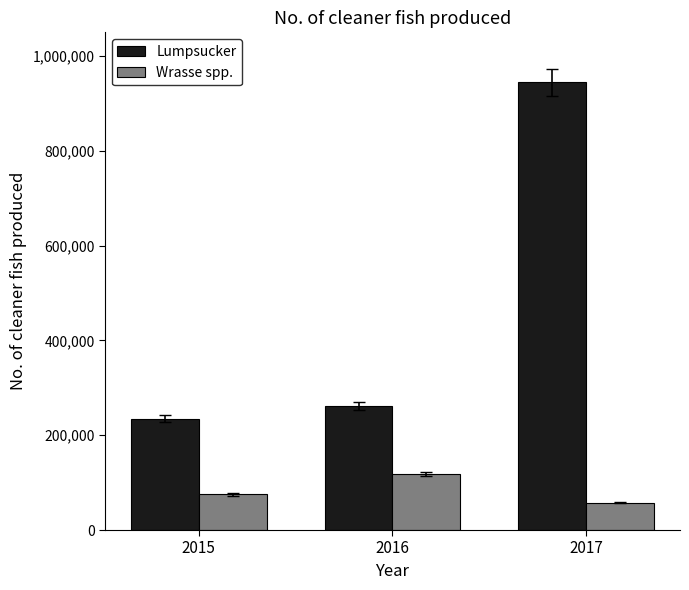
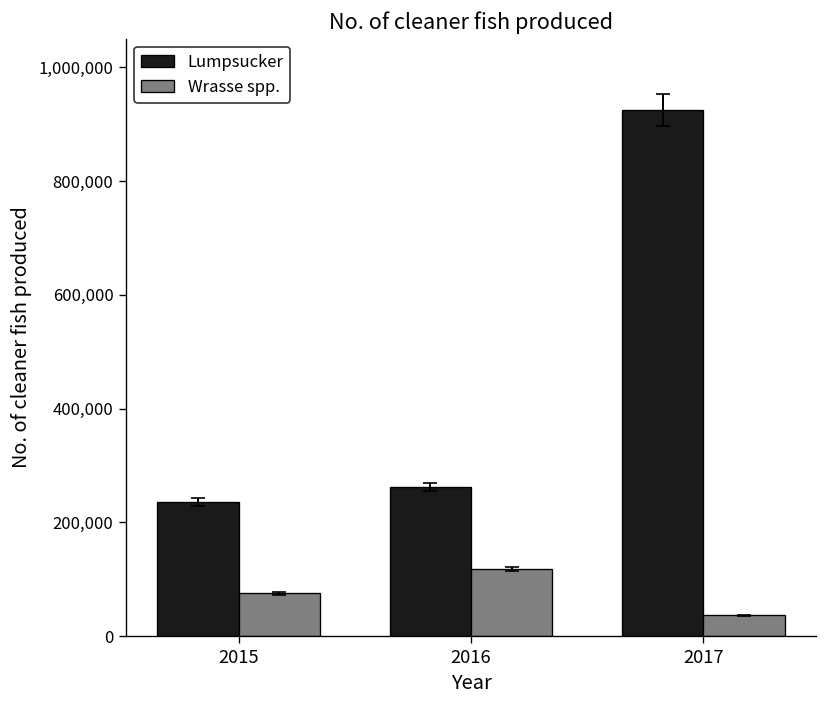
Lumpsucker, 2017: 940,000 -> 930,000
Wrasse spp., 2017: 60,000 -> 40,000
